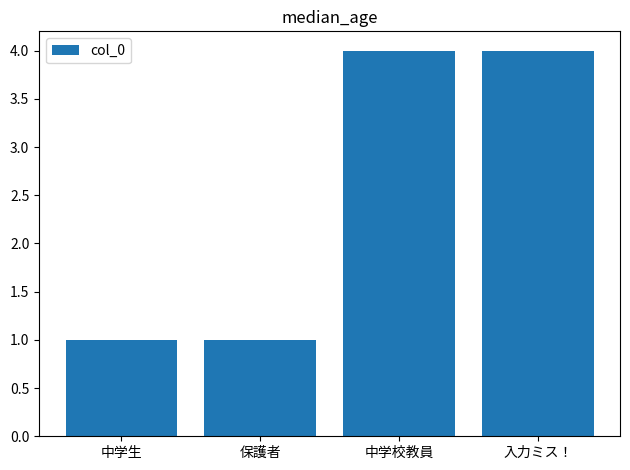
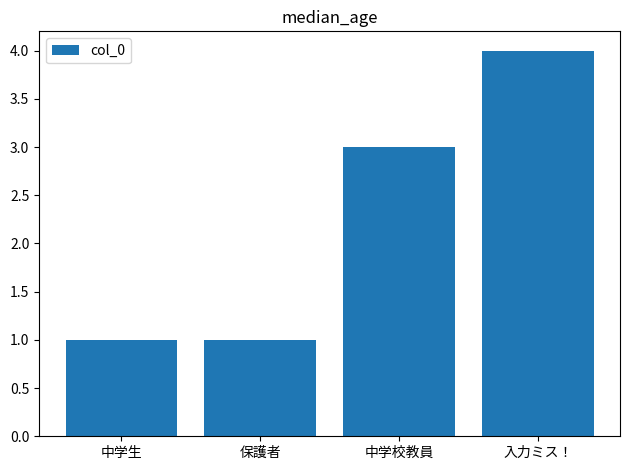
中学校教員: 4 -> 3
